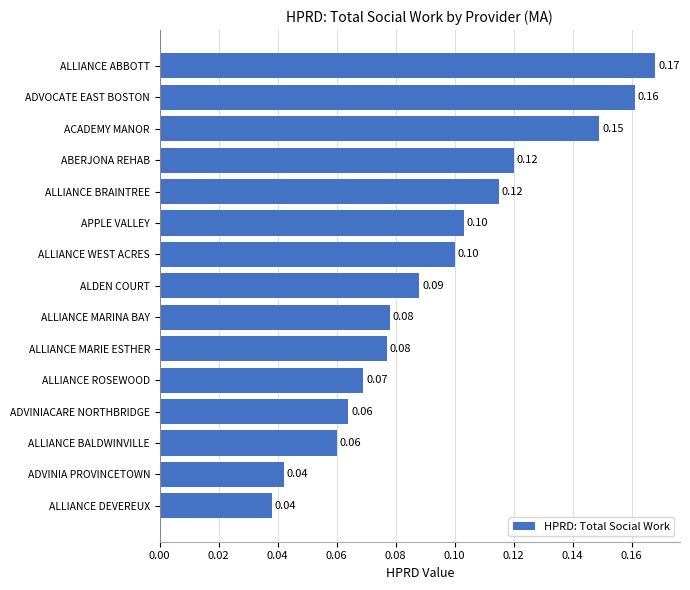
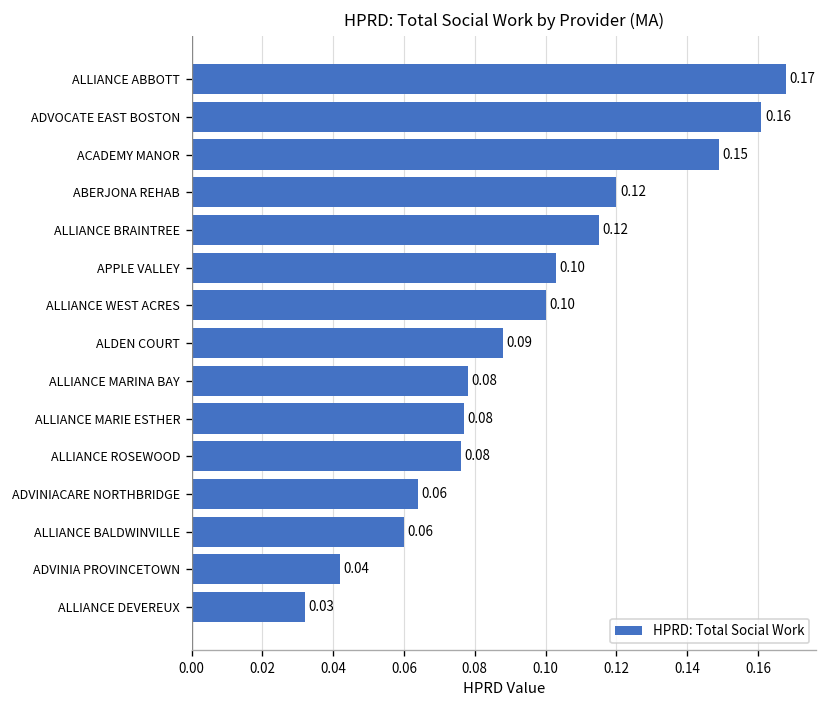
ALLIANCE ROSEWOOD: 0.07 -> 0.08
ALLIANCE DEVEREUX: 0.04 -> 0.03
